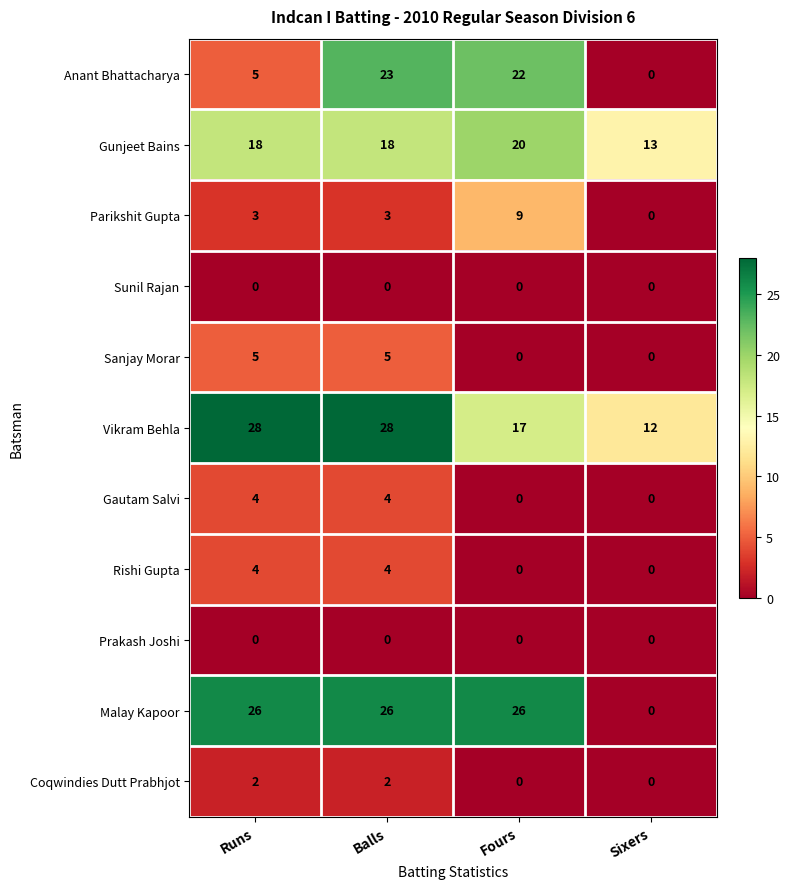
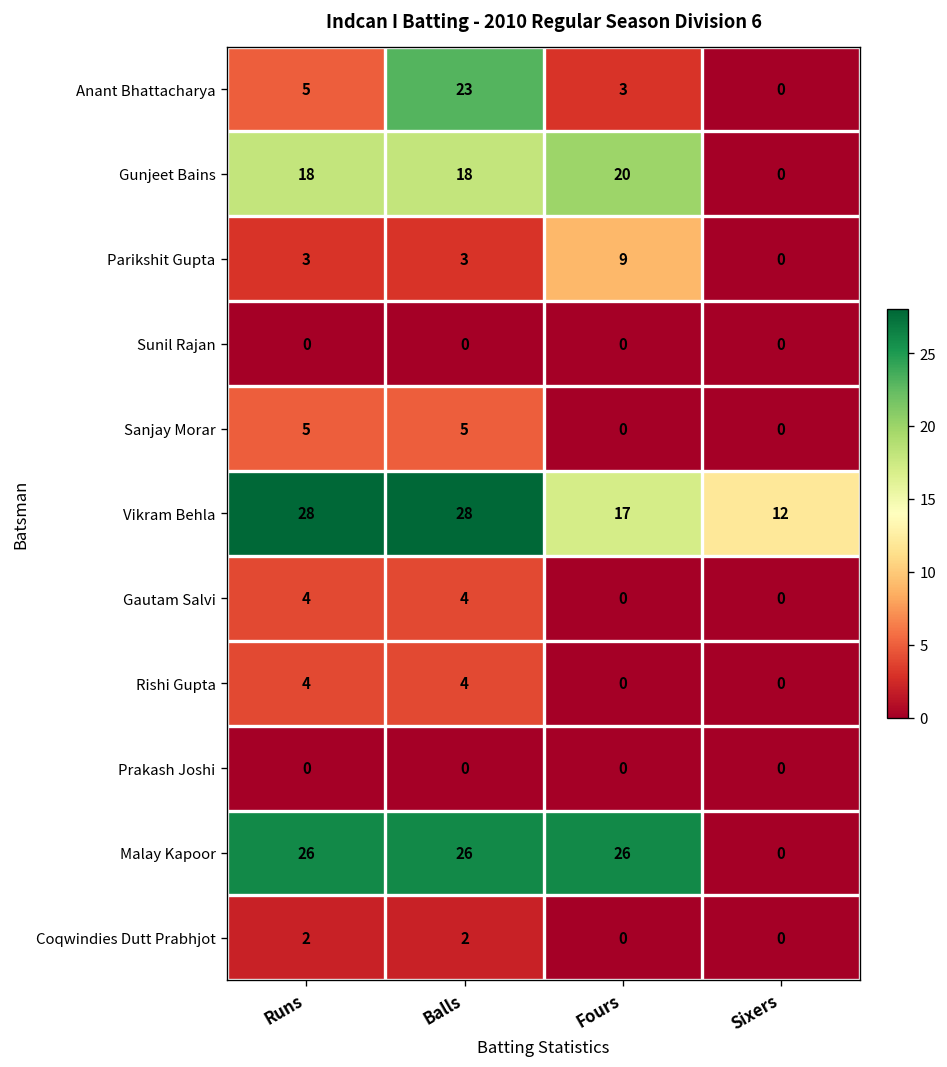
Anant Bhattacharya, Fours: 22 -> 3
Gunjeet Bains, Sixers: 13 -> 0
